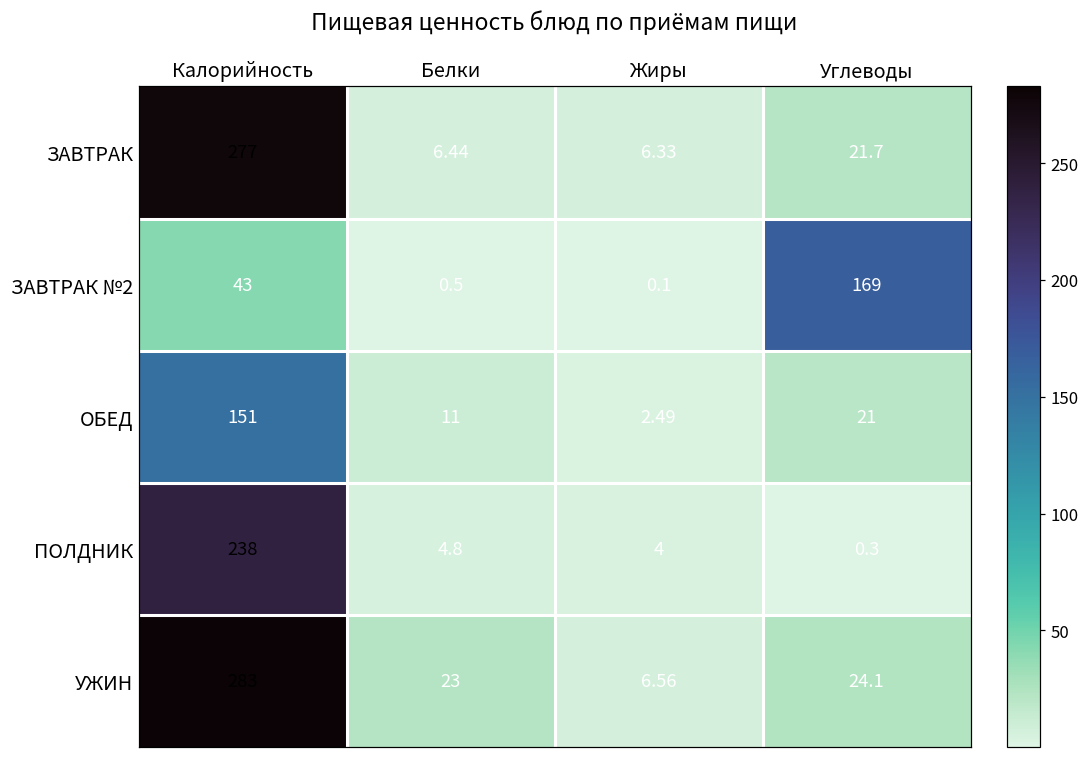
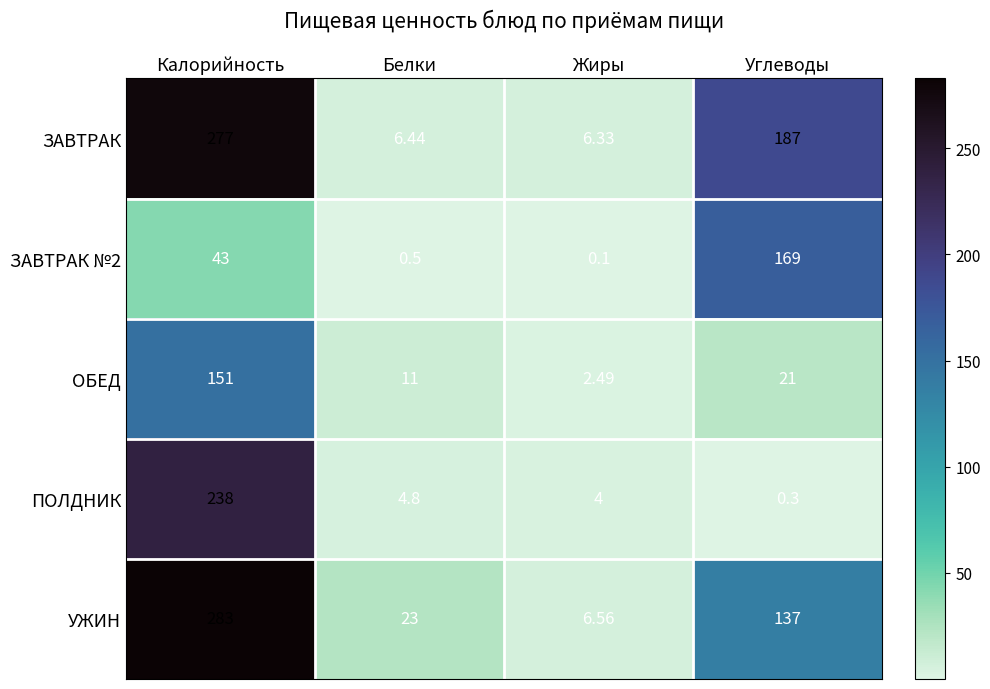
ЗАВТРАК, Углеводы: 21.7 -> 187
УЖИН, Углеводы: 24.1 -> 137
